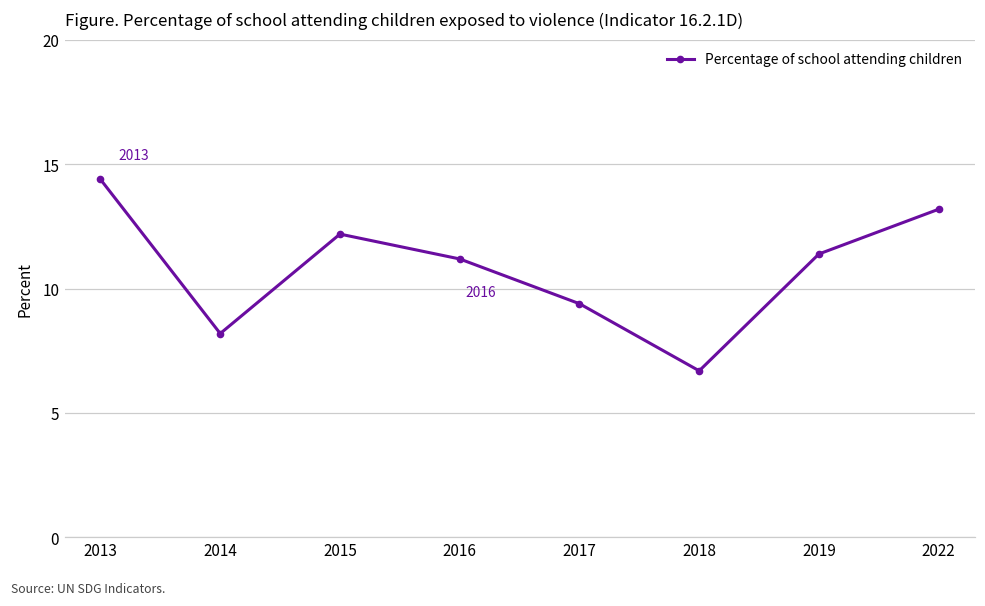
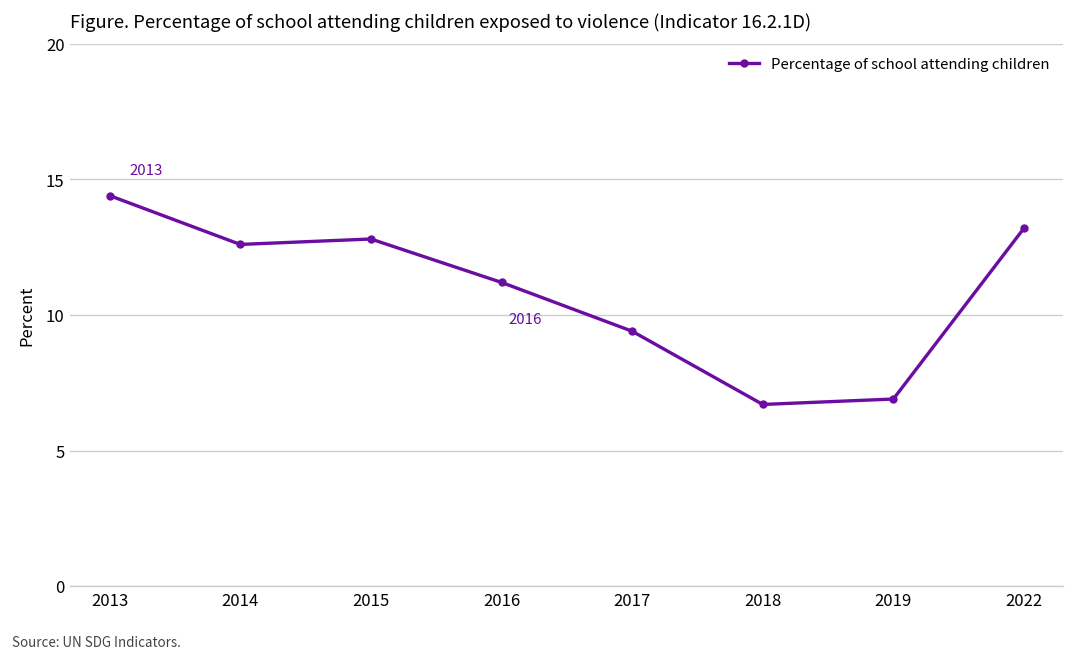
2014: 8.2 -> 12.6
2015: 12.2 -> 12.8
2019: 11.4 -> 6.9
